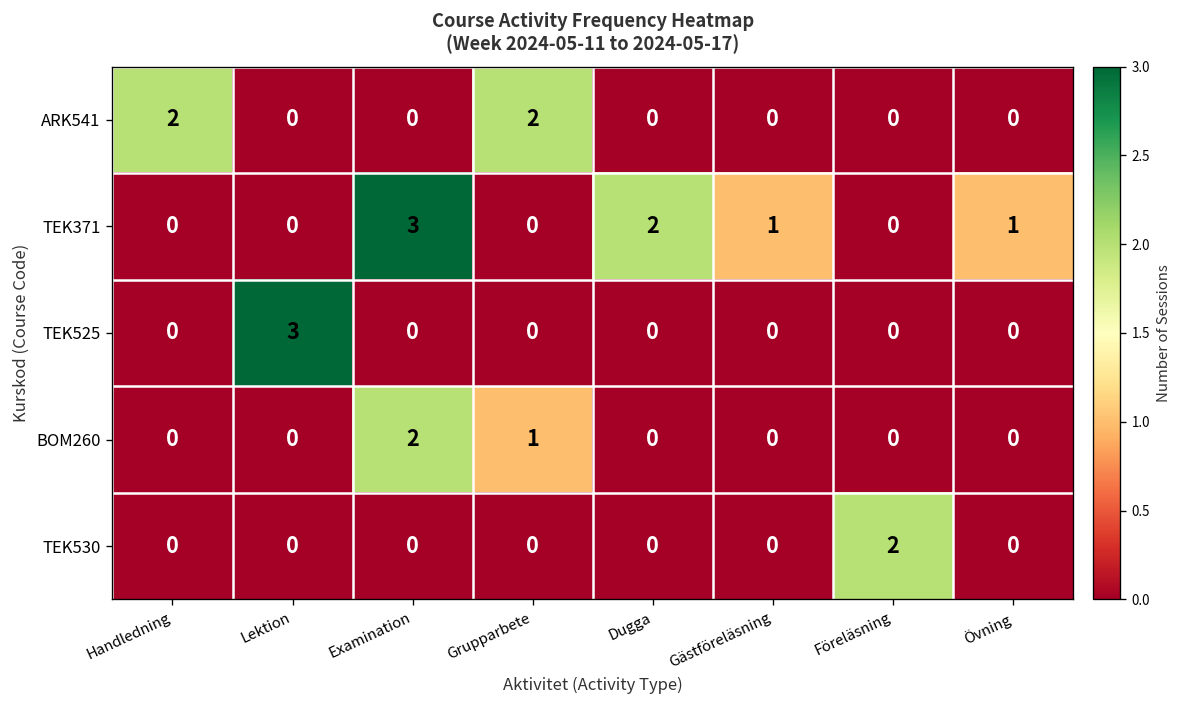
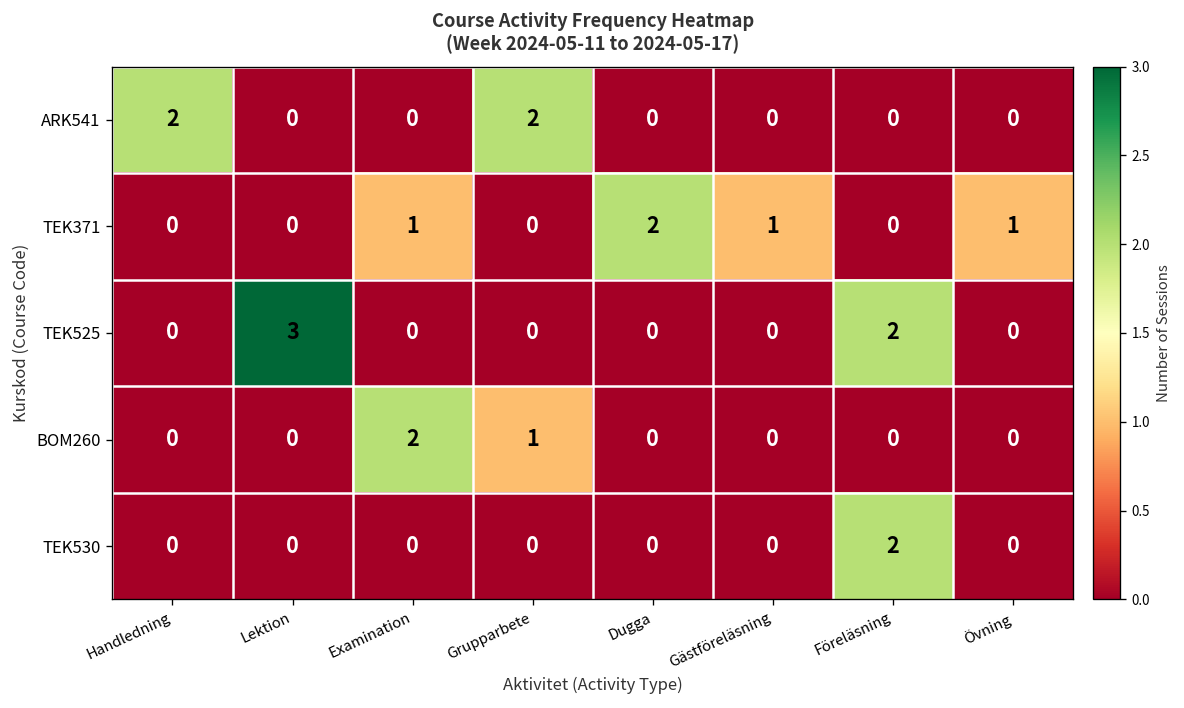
TEK371, Examination: 3 -> 1
TEK525, Föreläsning: 0 -> 2
